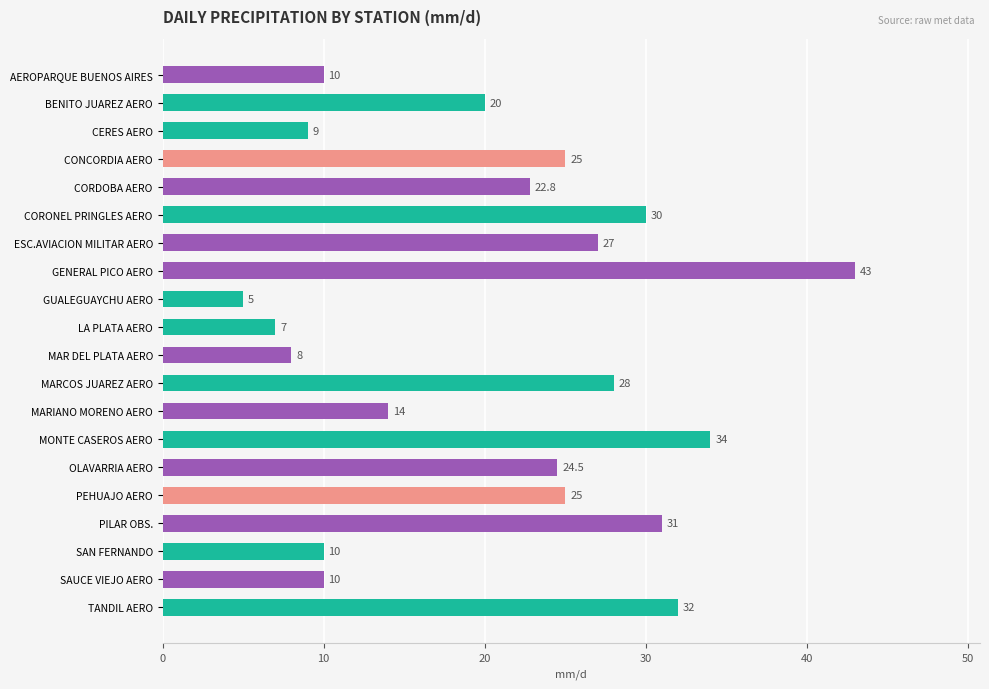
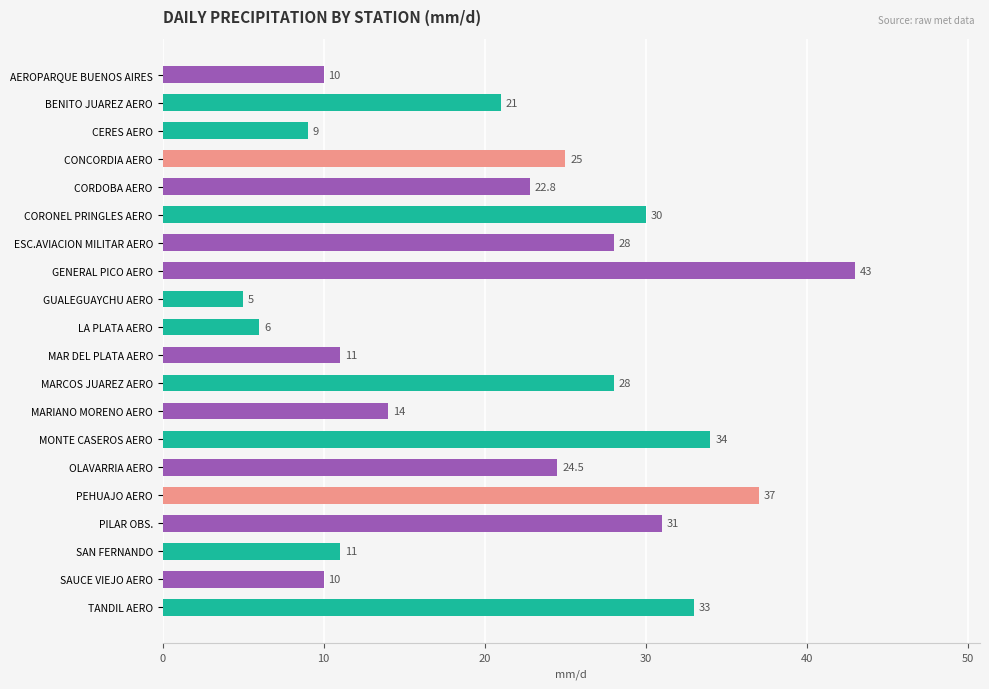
BENITO JUAREZ AERO: 20 -> 21
ESC.AVIACION MILITAR AERO: 27 -> 28
LA PLATA AERO: 7 -> 6
MAR DEL PLATA AERO: 8 -> 11
PEHUAJO AERO: 25 -> 37
SAN FERNANDO: 10 -> 11
TANDIL AERO: 32 -> 33
